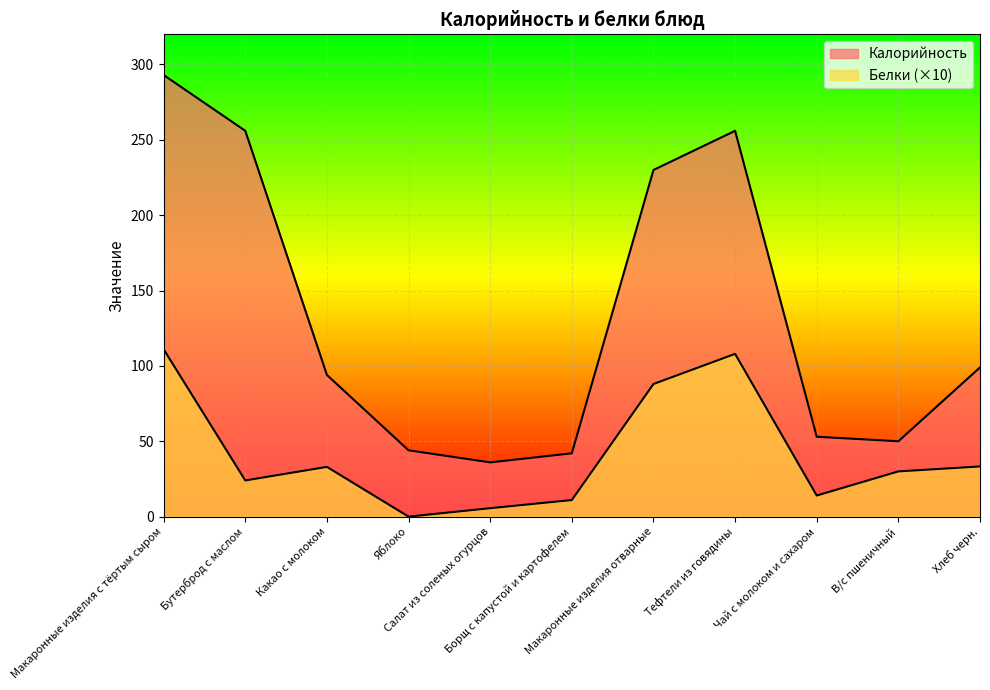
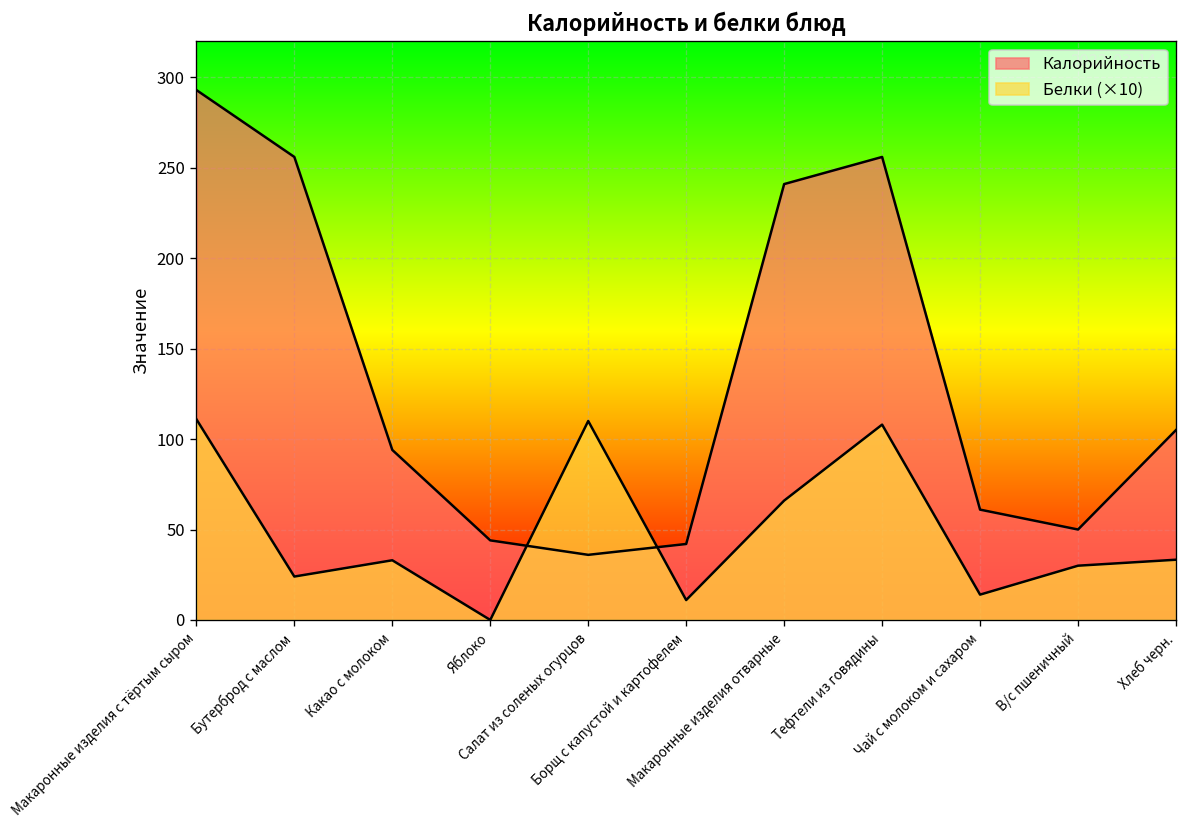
Белки (×10), Салат из соленых огурцов: 6 -> 110
Калорийность, Макаронные изделия отварные: 230 -> 241
Белки (×10), Макаронные изделия отварные: 88 -> 66
Калорийность, Чай с молоком и сахаром: 53 -> 61
Калорийность, Хлеб черн.: 99 -> 105
